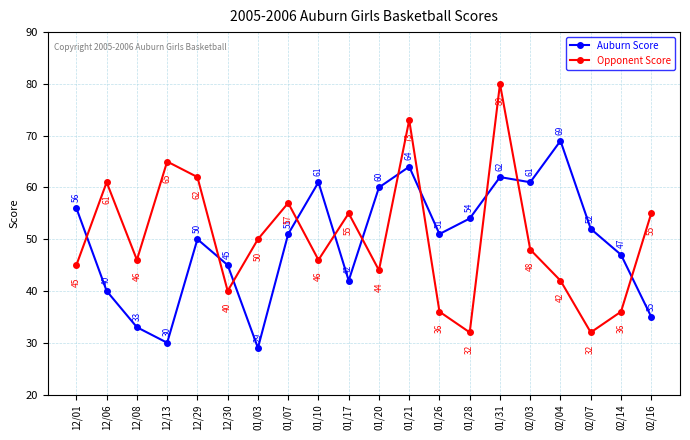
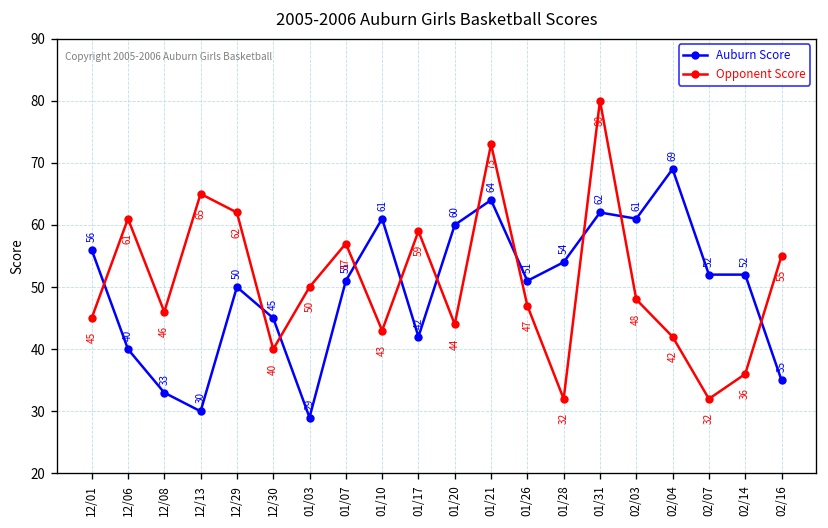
Opponent Score, 01/10: 46 -> 43
Opponent Score, 01/17: 55 -> 59
Opponent Score, 01/26: 36 -> 47
Auburn Score, 02/14: 47 -> 52
